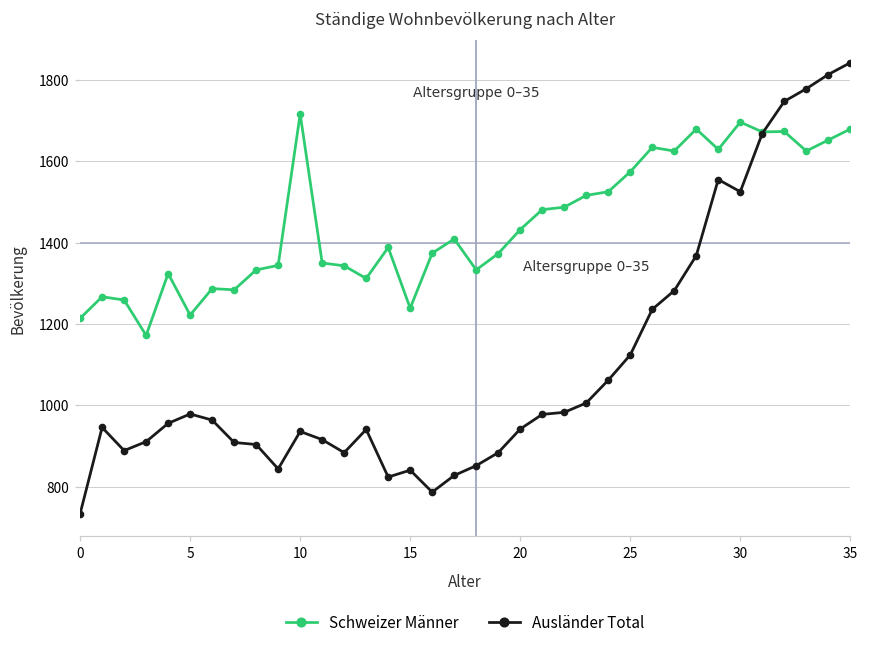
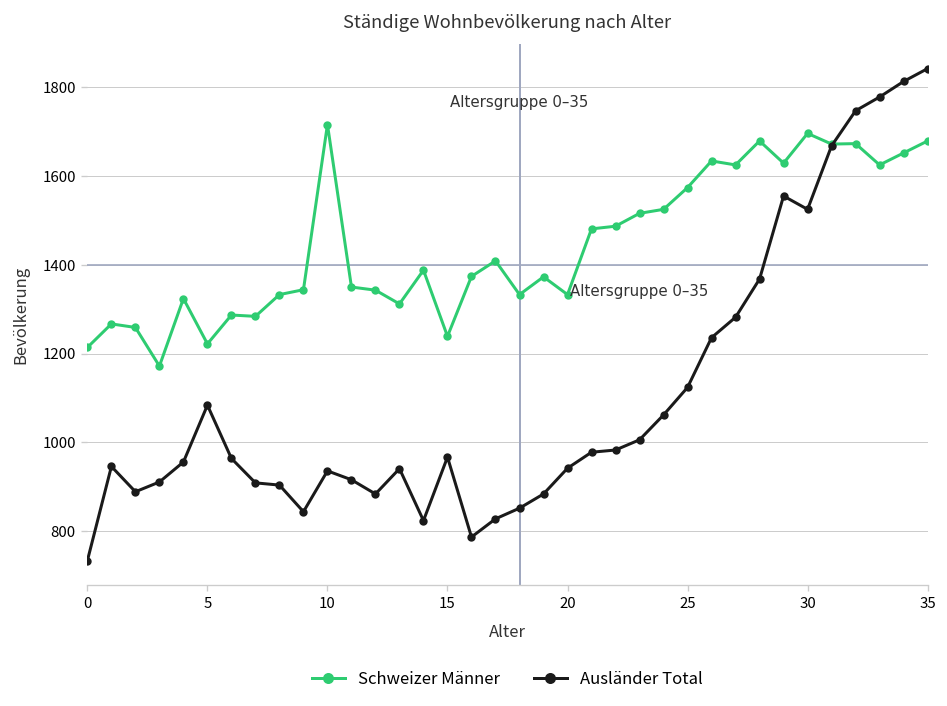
Ausländer Total, 5: 980 -> 1080
Ausländer Total, 15: 840 -> 970
Schweizer Männer, 20: 1430 -> 1330
